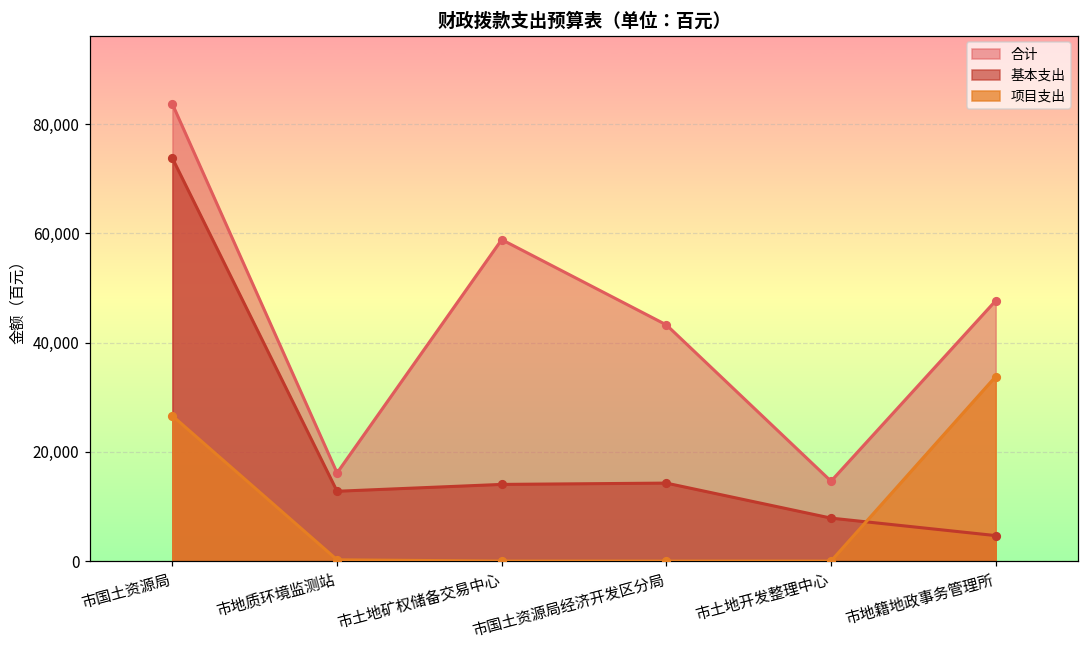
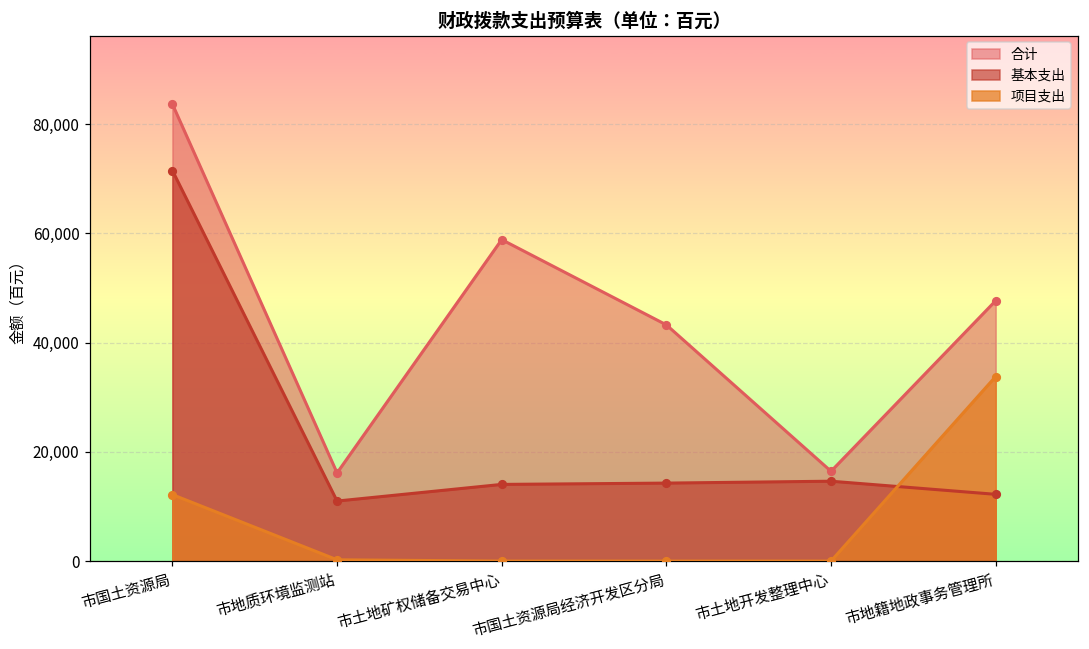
基本支出, 市国土资源局: 74,000 -> 71,000
项目支出, 市国土资源局: 27,000 -> 12,000
基本支出, 市地质环境监测站: 13,000 -> 11,000
合计, 市土地开发整理中心: 15,000 -> 16,000
基本支出, 市土地开发整理中心: 8,000 -> 15,000
基本支出, 市地籍地政事务管理所: 5,000 -> 12,000
